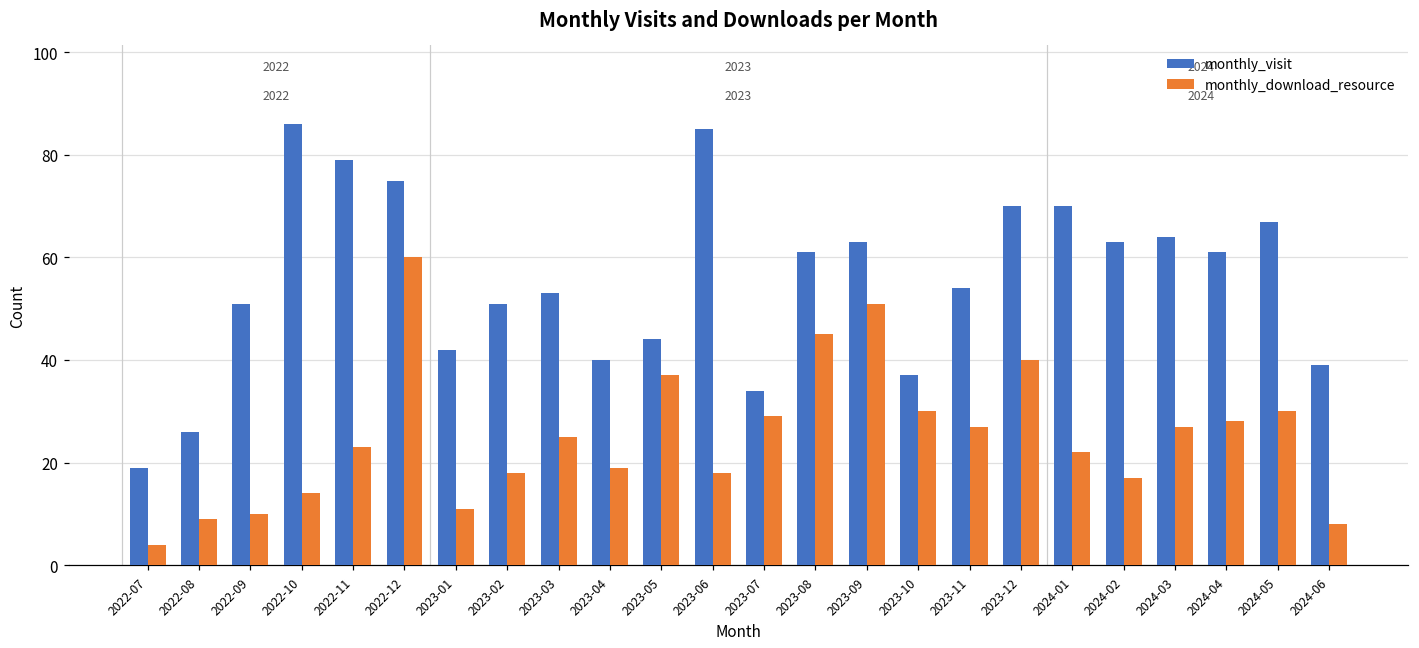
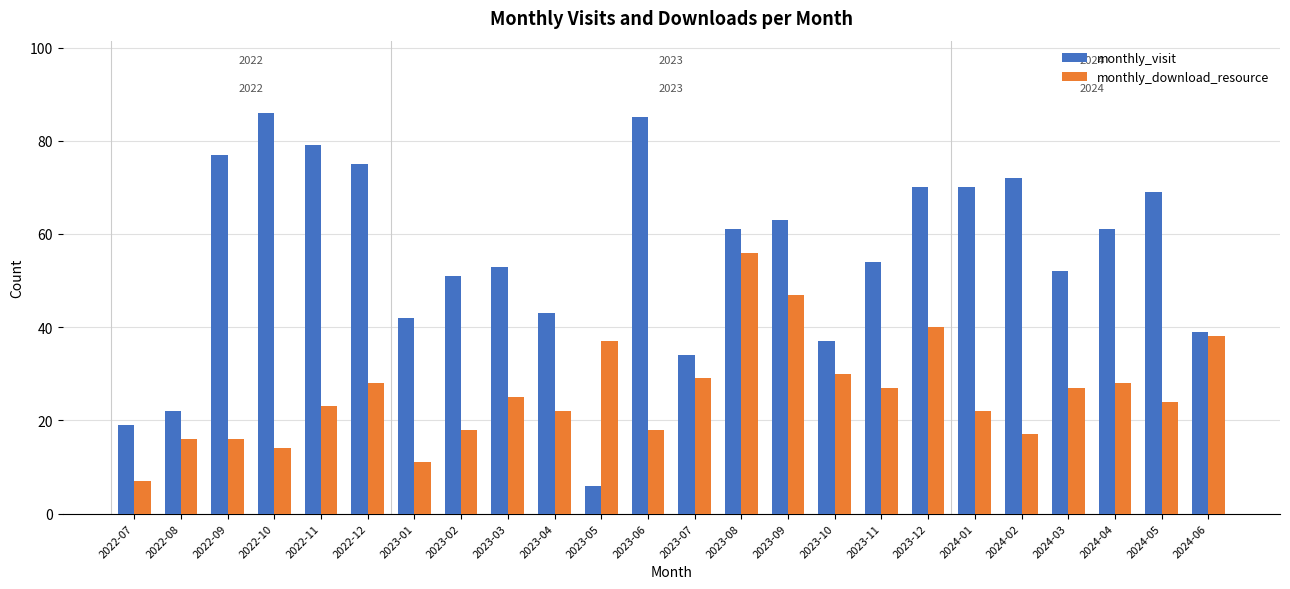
monthly_download_resource, 2022-07: 4 -> 7
monthly_visit, 2022-08: 26 -> 22
monthly_download_resource, 2022-08: 9 -> 16
monthly_visit, 2022-09: 51 -> 77
monthly_download_resource, 2022-09: 10 -> 16
monthly_download_resource, 2022-12: 60 -> 28
monthly_visit, 2023-04: 40 -> 43
monthly_download_resource, 2023-04: 19 -> 22
monthly_visit, 2023-05: 44 -> 6
monthly_download_resource, 2023-08: 45 -> 56
monthly_download_resource, 2023-09: 51 -> 47
monthly_visit, 2024-02: 63 -> 72
monthly_visit, 2024-03: 64 -> 52
monthly_visit, 2024-05: 67 -> 69
monthly_download_resource, 2024-05: 30 -> 24
monthly_download_resource, 2024-06: 8 -> 38
